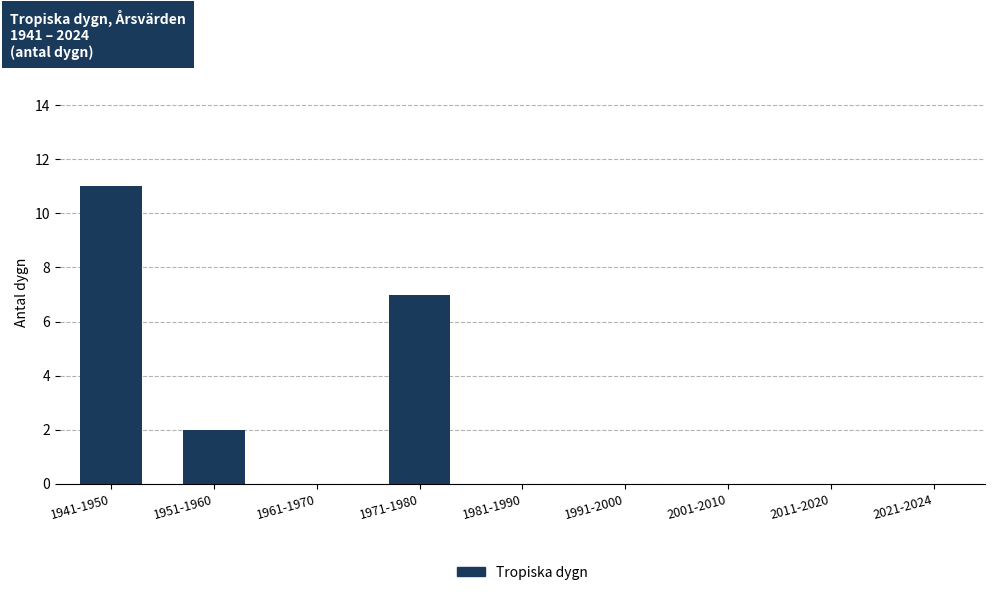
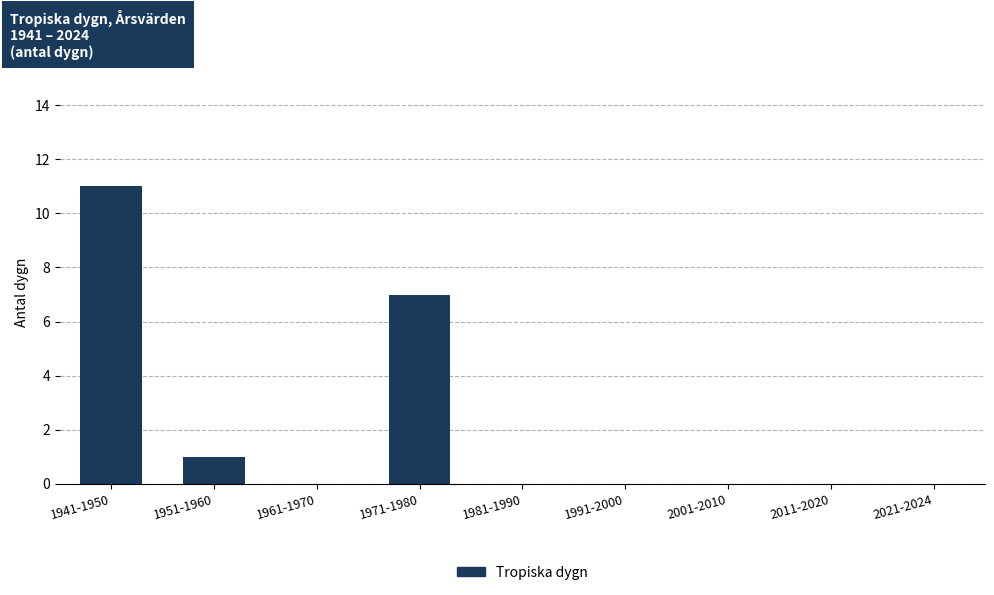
1951-1960: 2 -> 1
